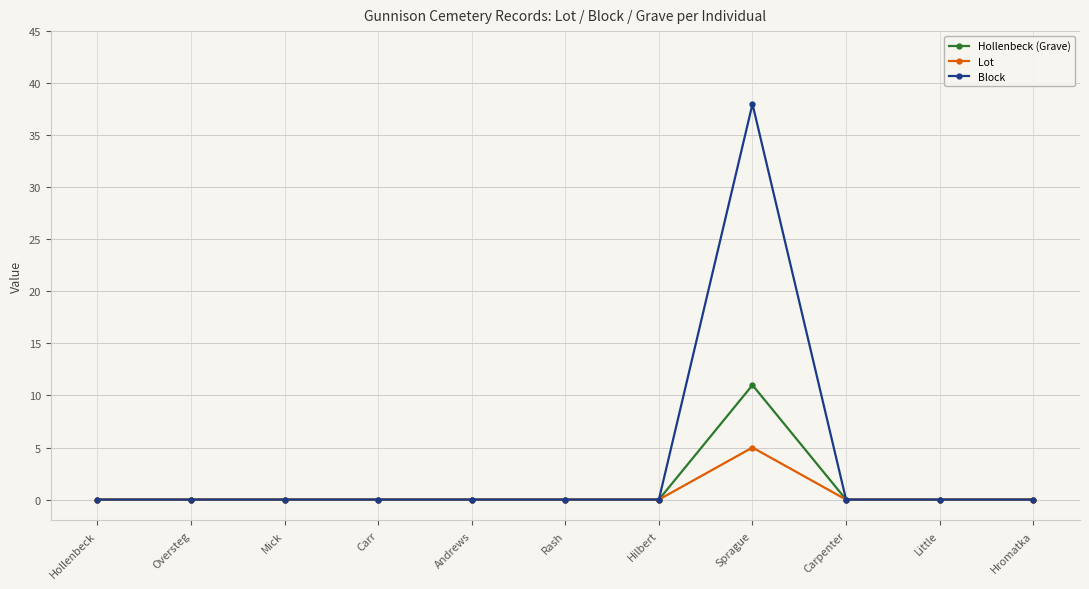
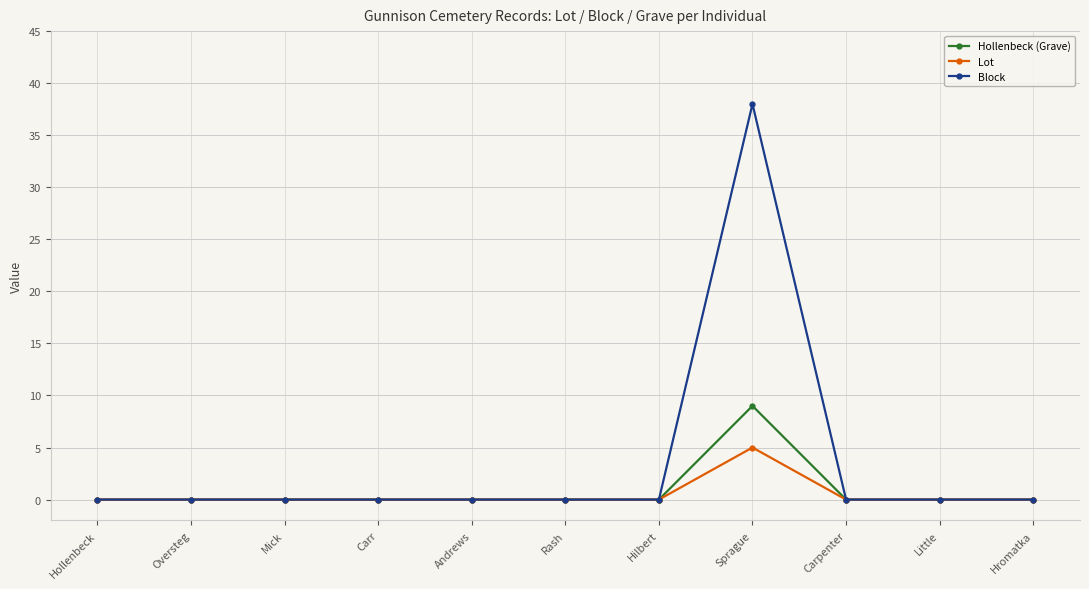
Hollenbeck (Grave), Sprague: 11 -> 9
